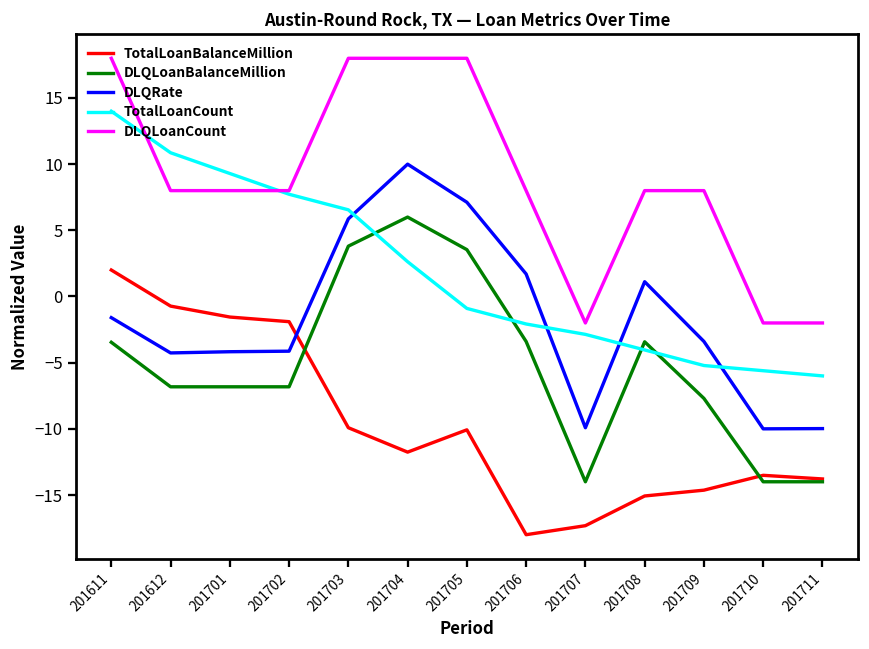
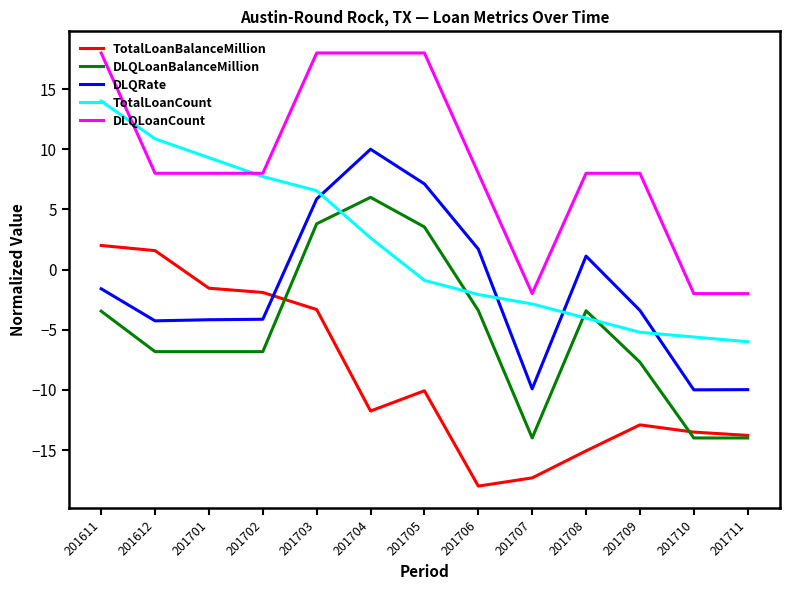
TotalLoanBalanceMillion, 201612: -0.7 -> 1.6
TotalLoanBalanceMillion, 201703: -9.9 -> -3.3
TotalLoanBalanceMillion, 201709: -14.6 -> -12.9
